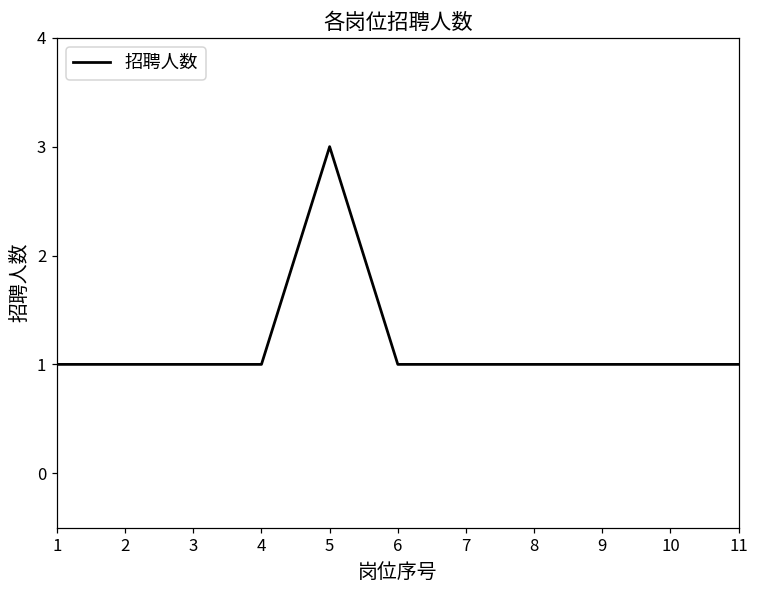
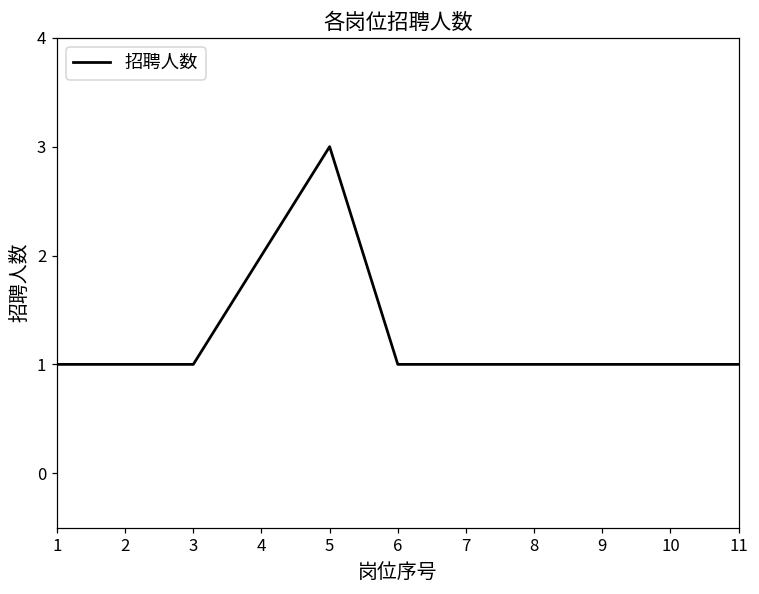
4: 1 -> 2
